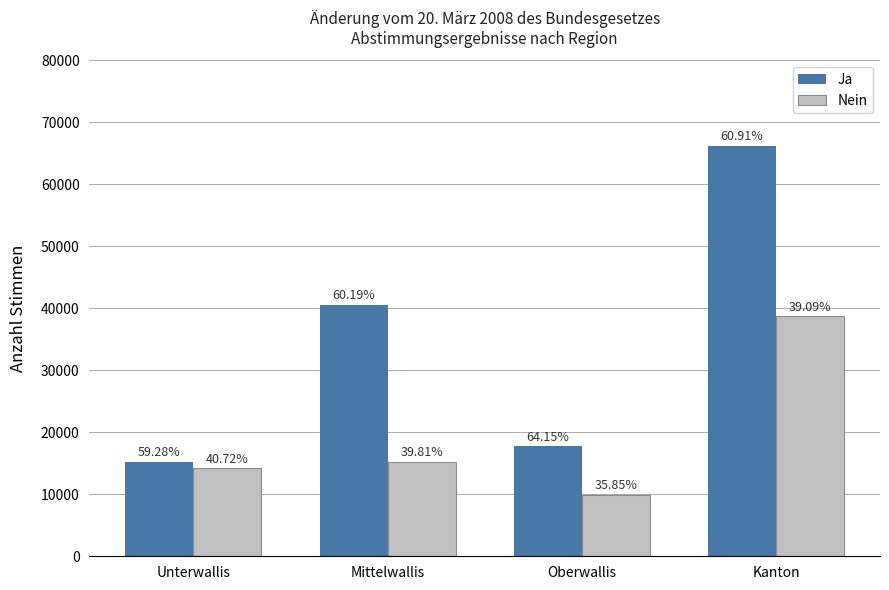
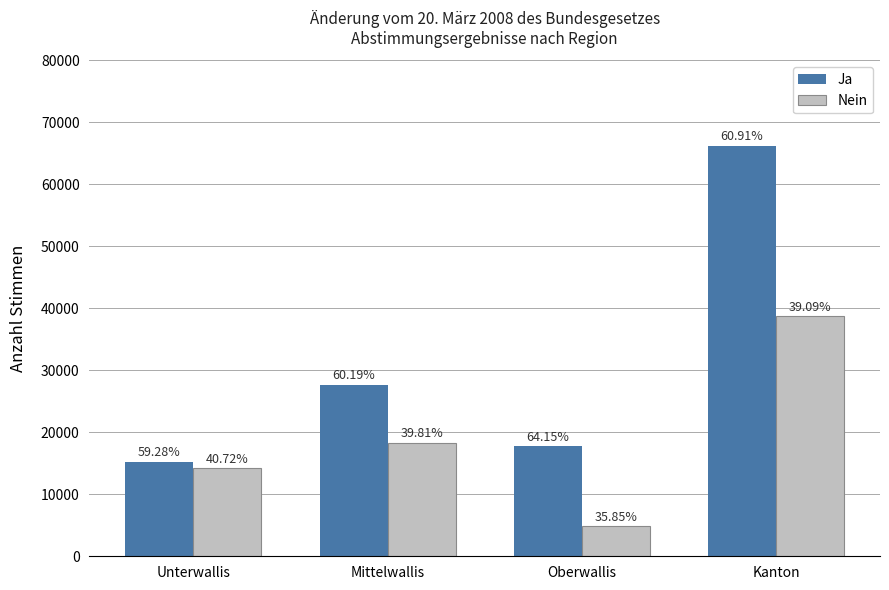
Ja, Mittelwallis: 41000 -> 28000
Nein, Mittelwallis: 15000 -> 18000
Nein, Oberwallis: 10000 -> 5000
